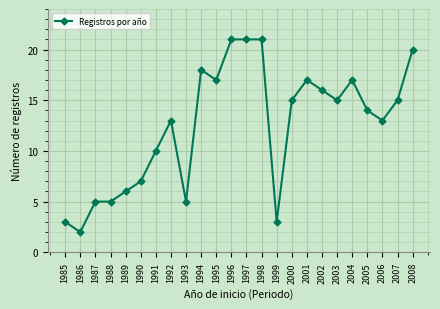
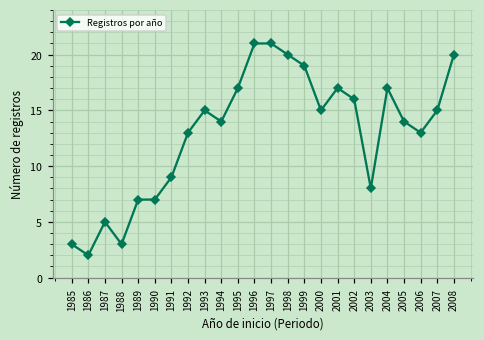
1988: 5 -> 3
1989: 6 -> 7
1991: 10 -> 9
1993: 5 -> 15
1994: 18 -> 14
1998: 21 -> 20
1999: 3 -> 19
2003: 15 -> 8
